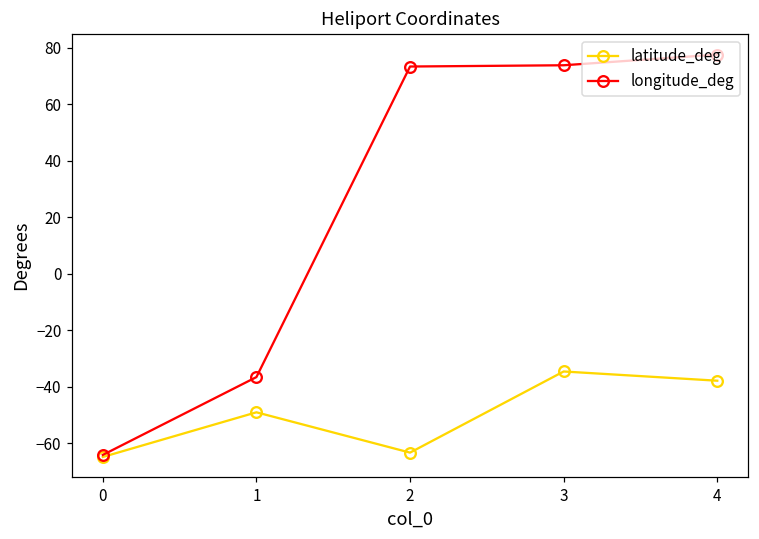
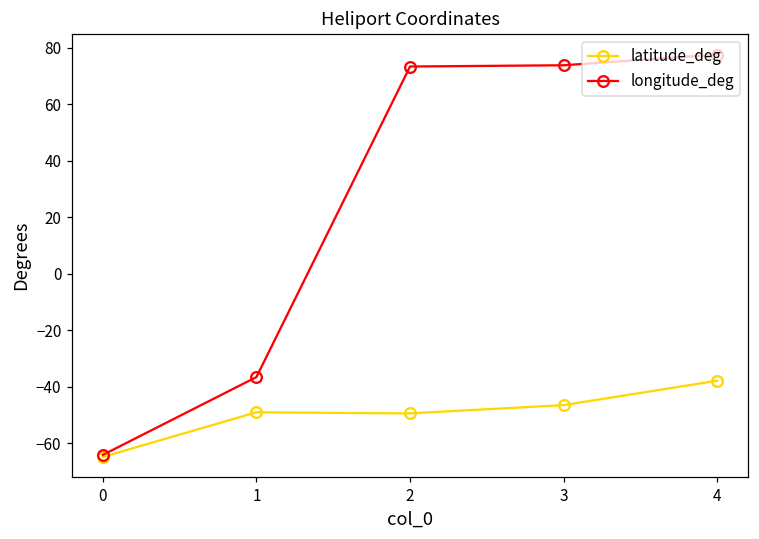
latitude_deg, 2: -63 -> -49
latitude_deg, 3: -35 -> -46
